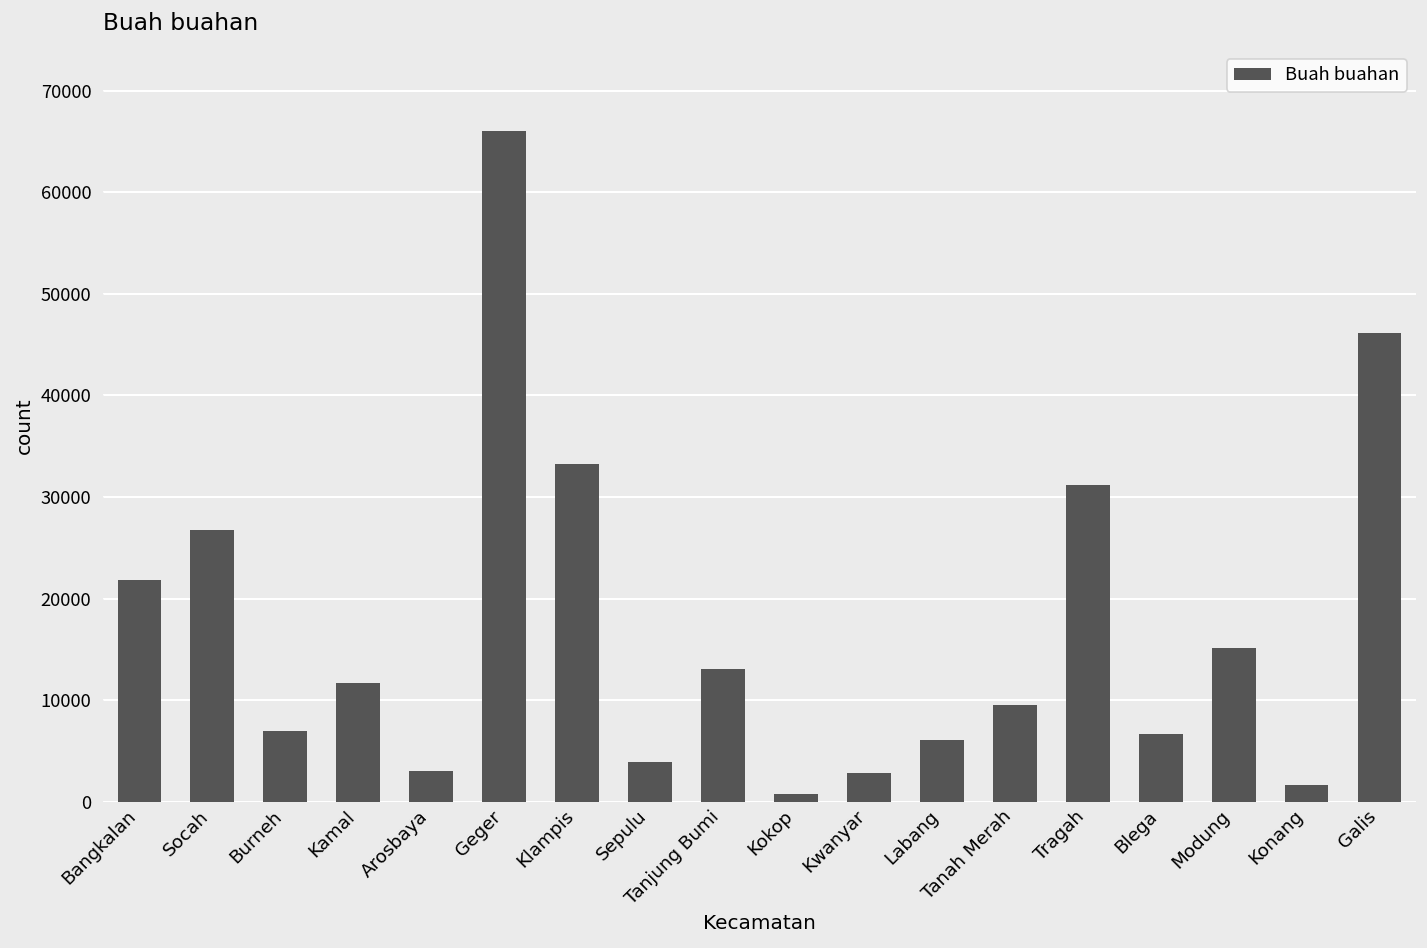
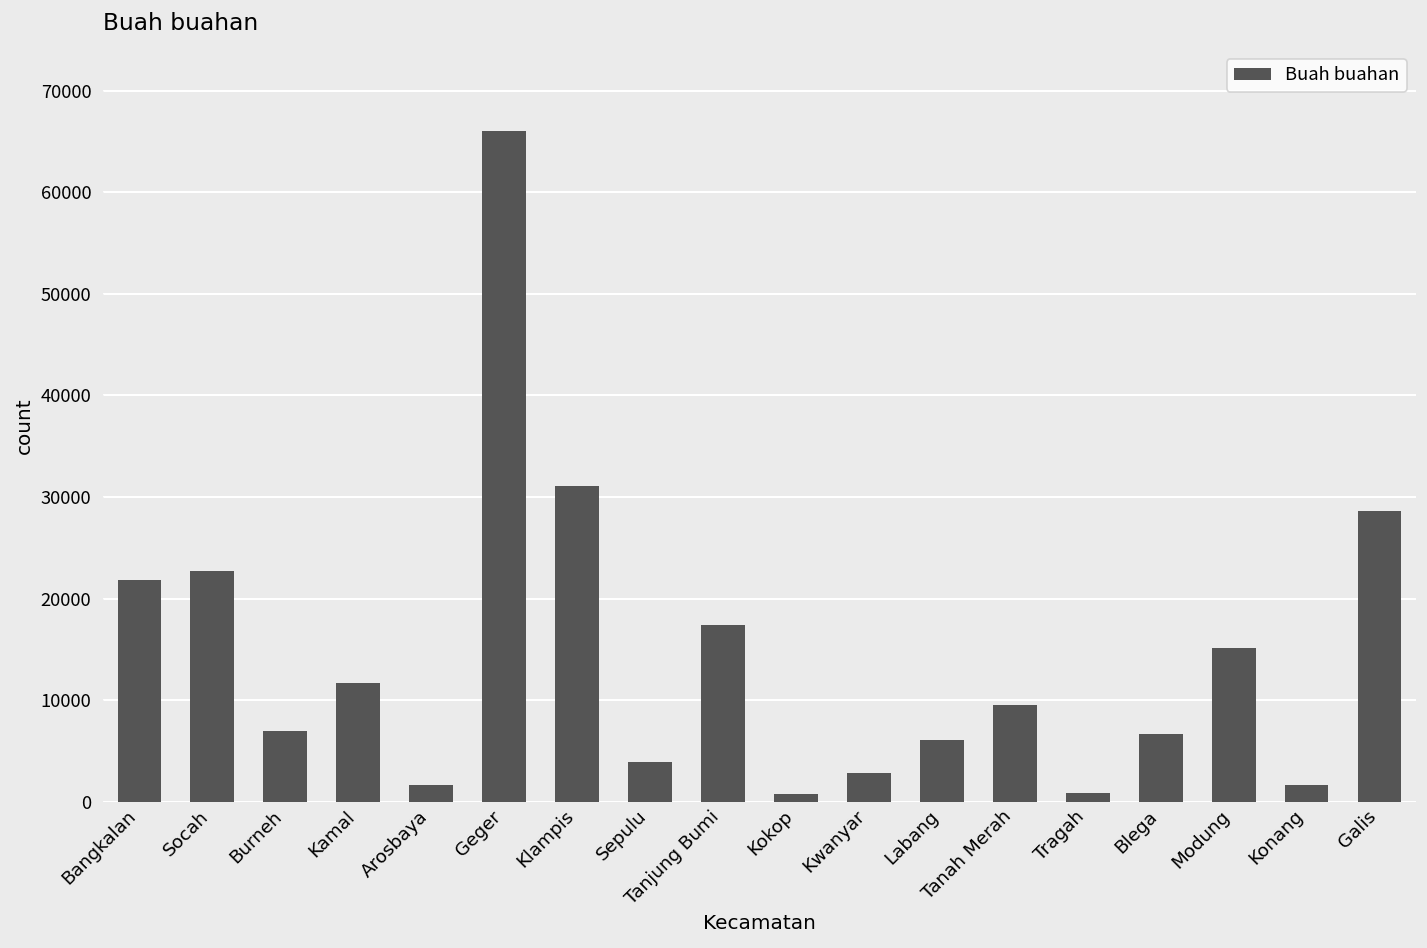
Socah: 27000 -> 23000
Arosbaya: 3000 -> 2000
Klampis: 33000 -> 31000
Tanjung Bumi: 13000 -> 17000
Tragah: 31000 -> 1000
Galis: 46000 -> 29000
